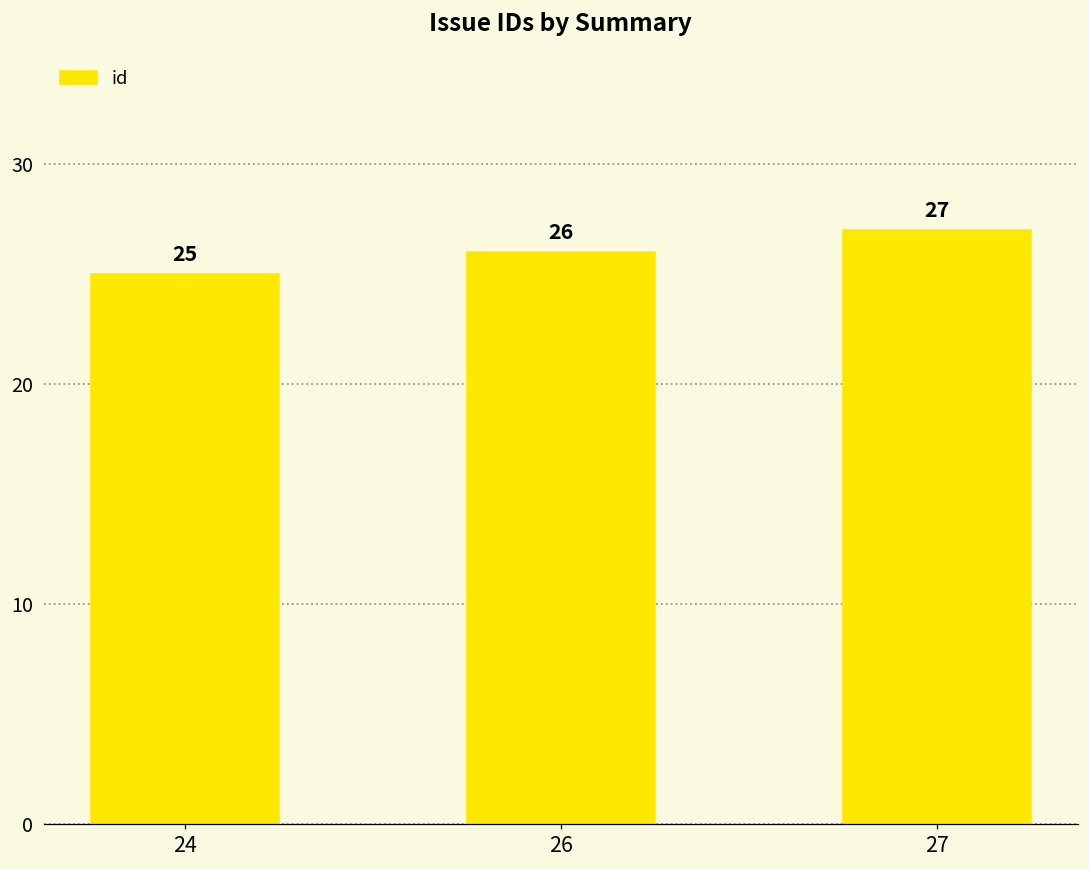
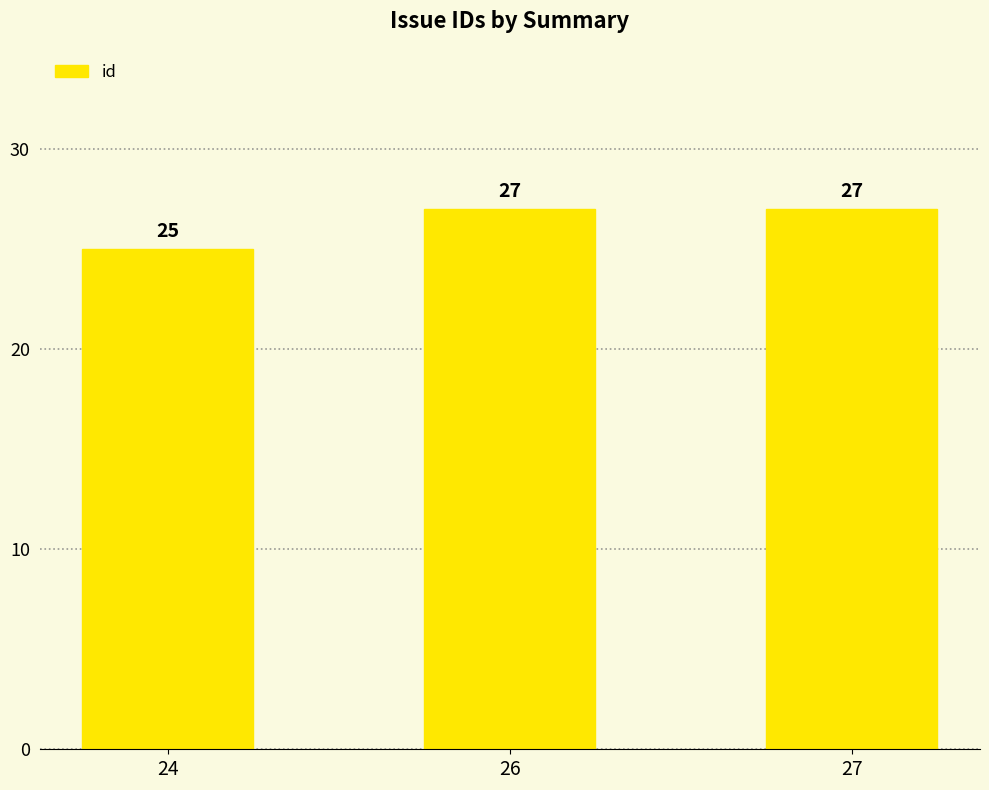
26: 26 -> 27
